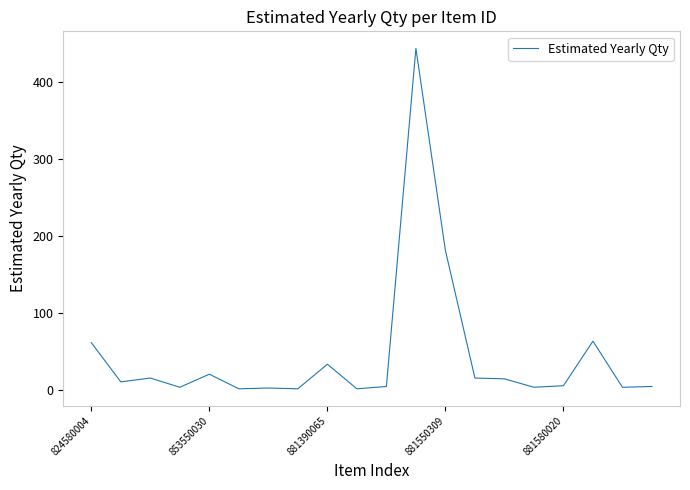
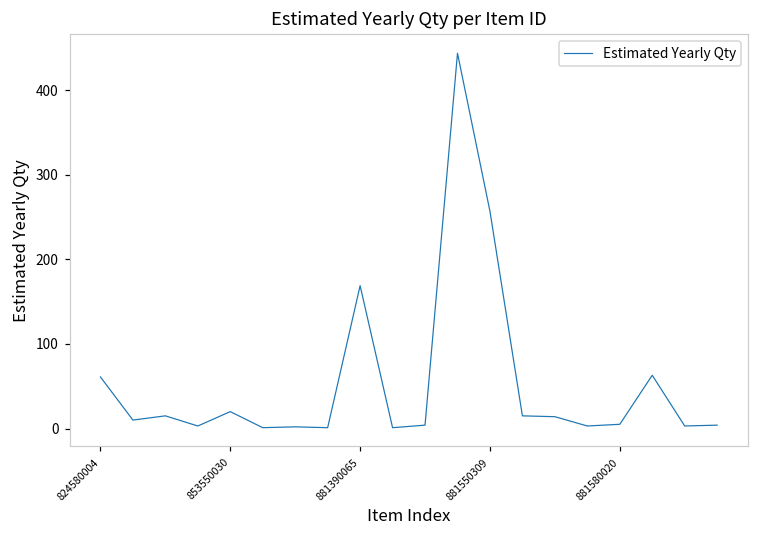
881390065: 30 -> 170
881550309: 180 -> 260
